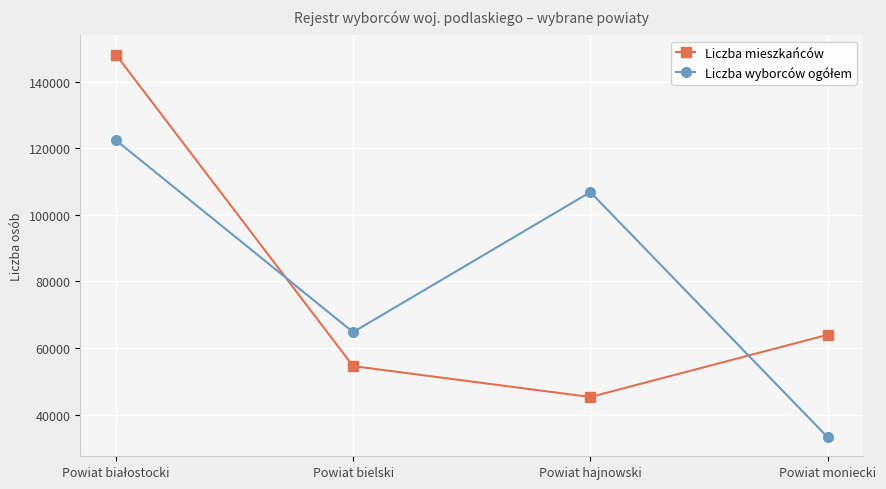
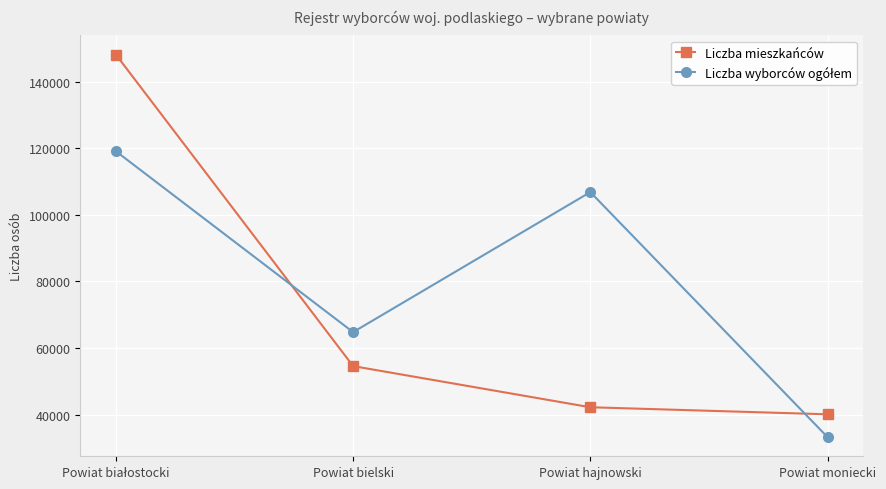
Liczba wyborców ogółem, Powiat białostocki: 122000 -> 119000
Liczba mieszkańców, Powiat hajnowski: 45000 -> 42000
Liczba mieszkańców, Powiat moniecki: 64000 -> 40000
